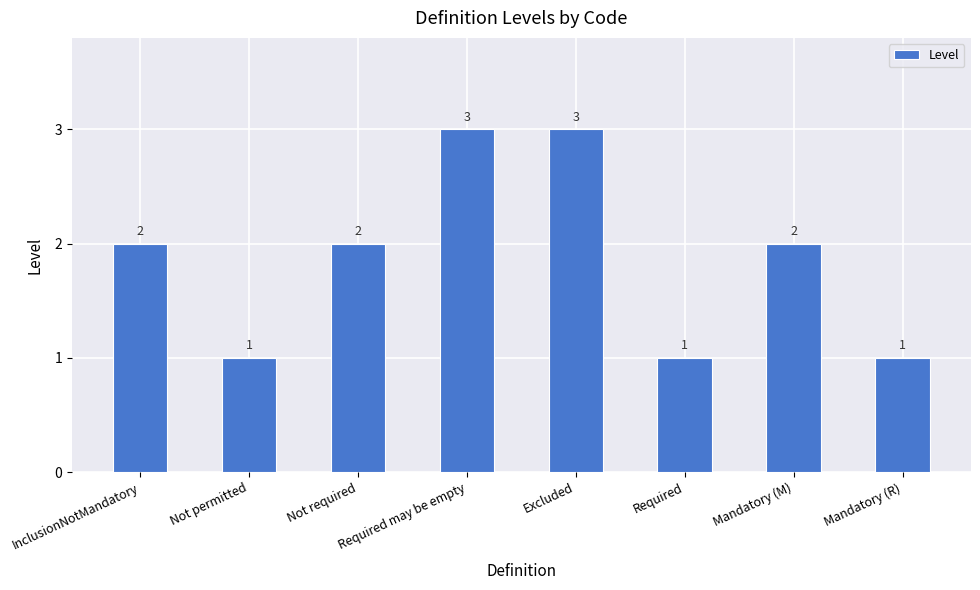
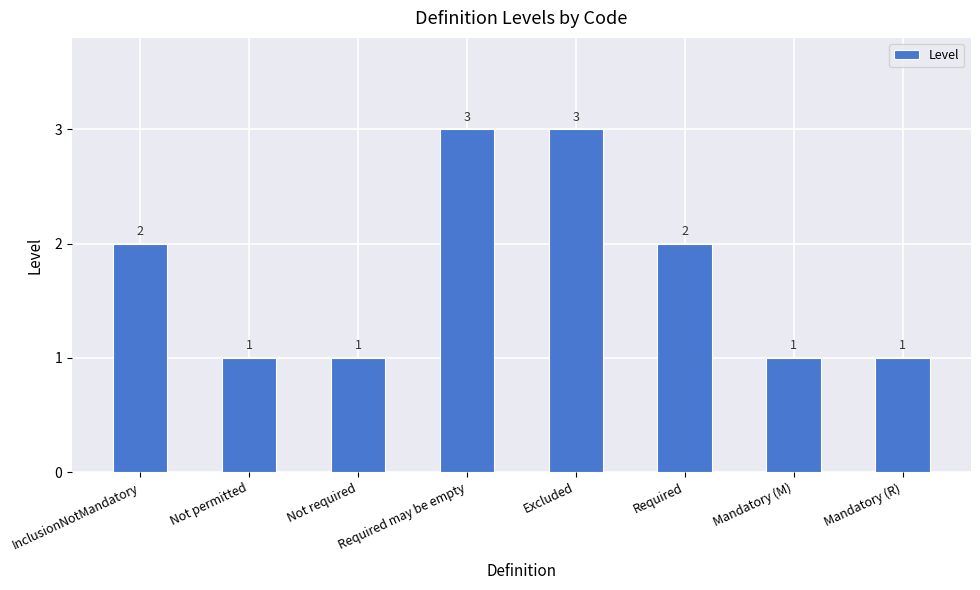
Not required: 2 -> 1
Required: 1 -> 2
Mandatory (M): 2 -> 1
